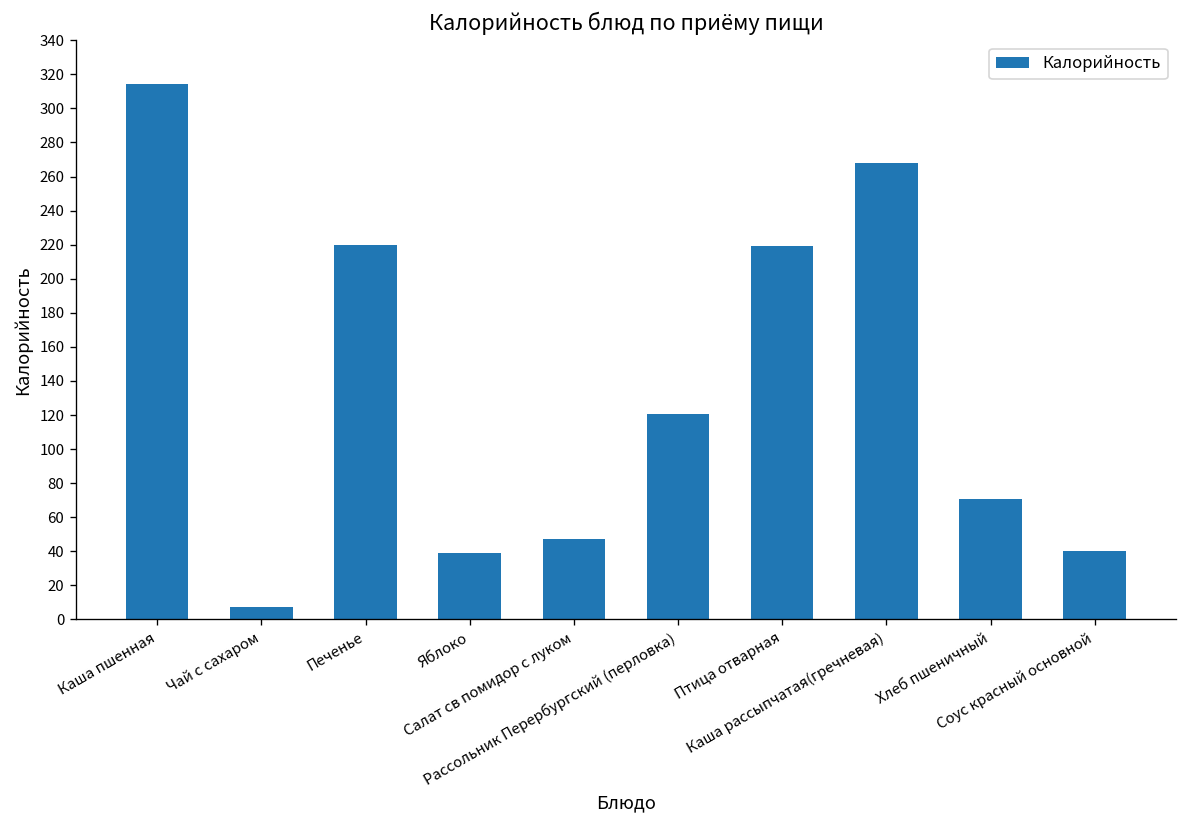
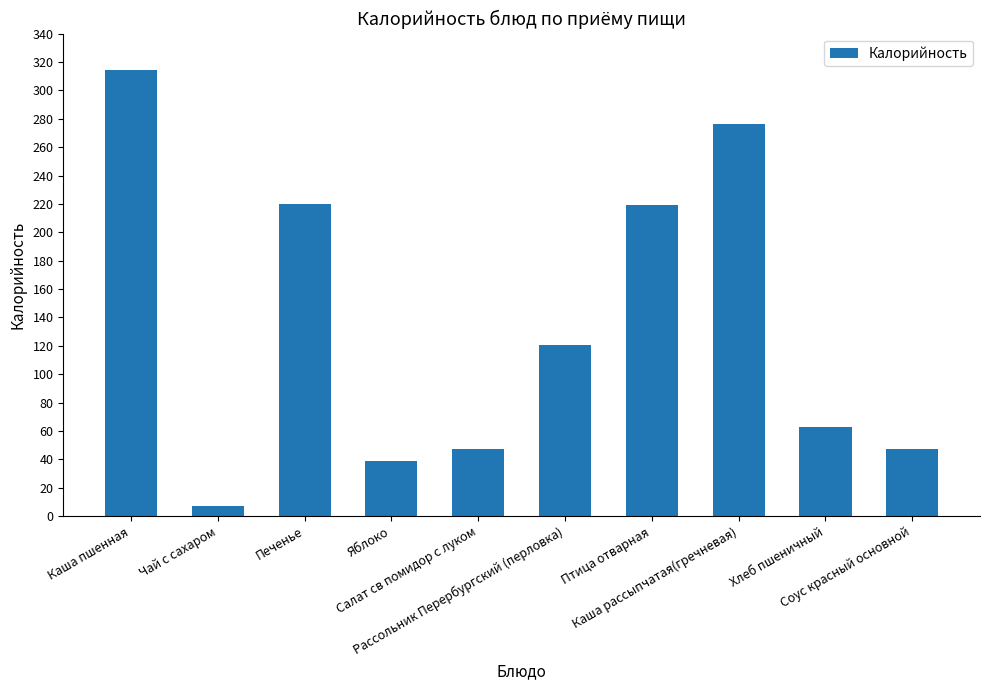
Каша рассыпчатая(гречневая): 268 -> 277
Хлеб пшеничный: 71 -> 63
Соус красный основной: 40 -> 47
